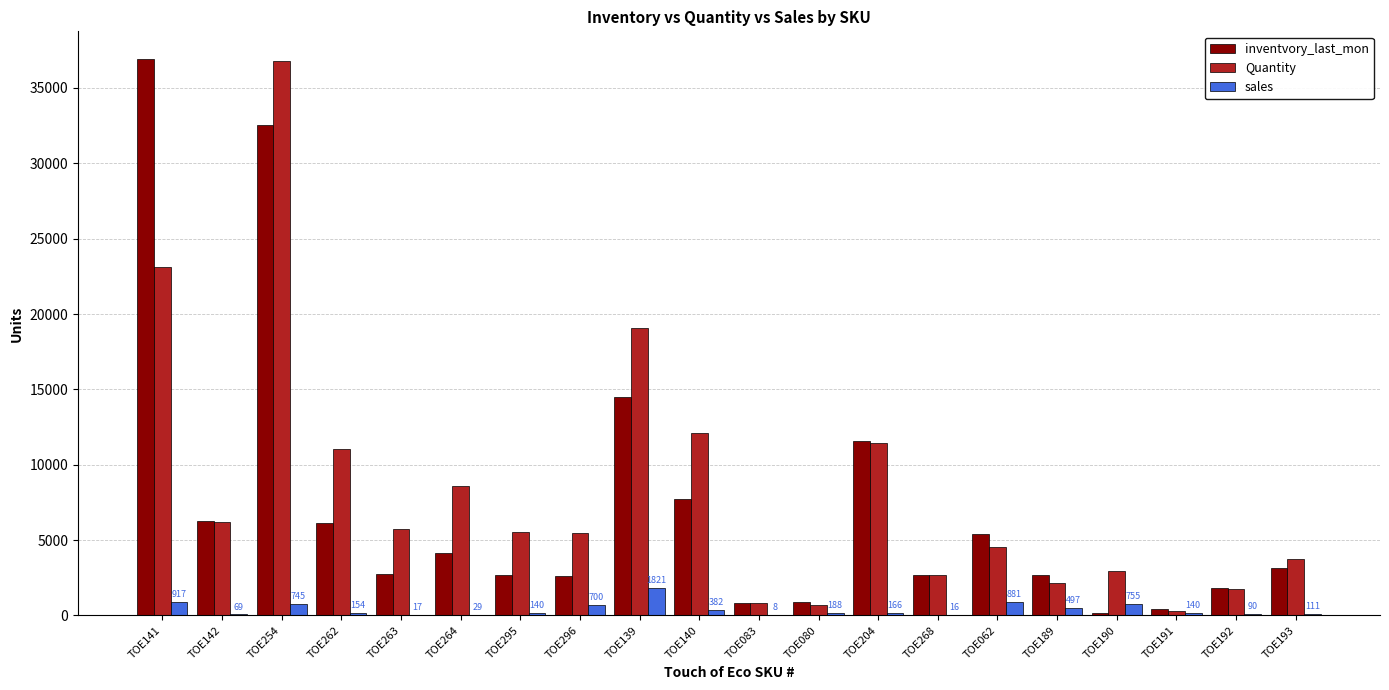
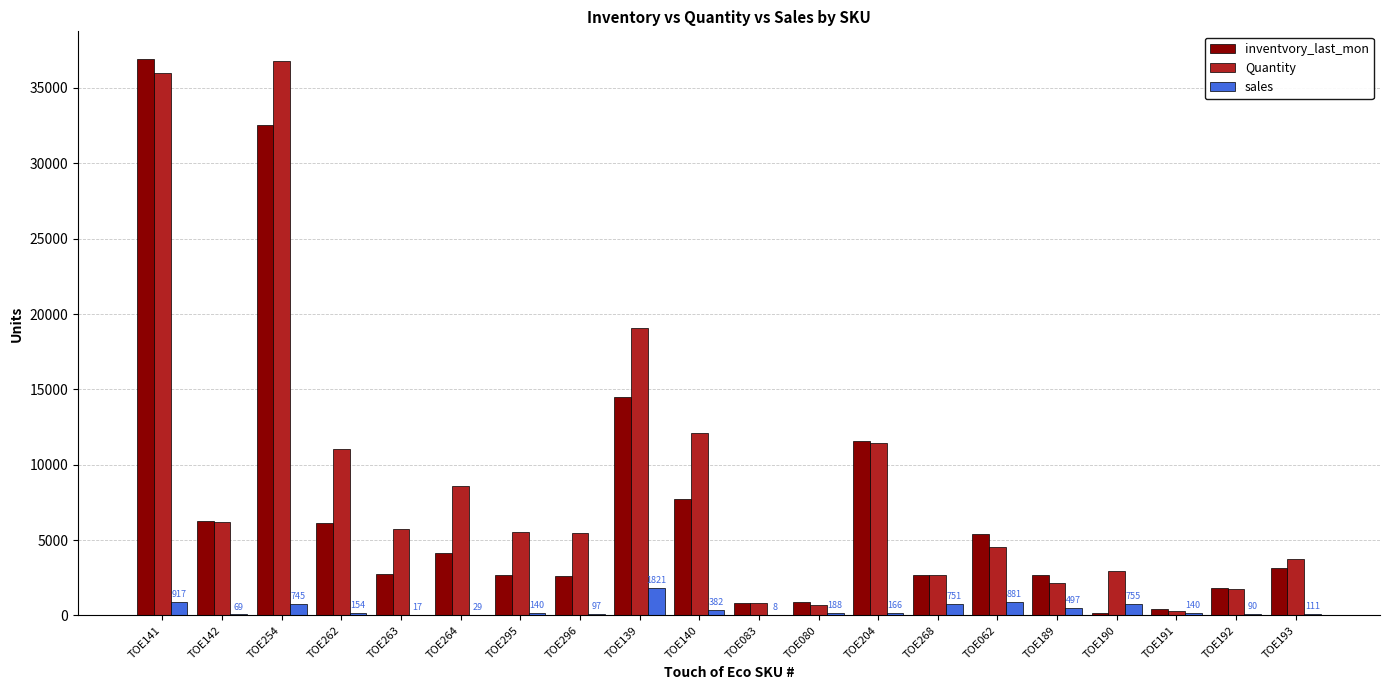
Quantity, TOE141: 23100 -> 36000
sales, TOE296: 700 -> 97
sales, TOE268: 16 -> 751
